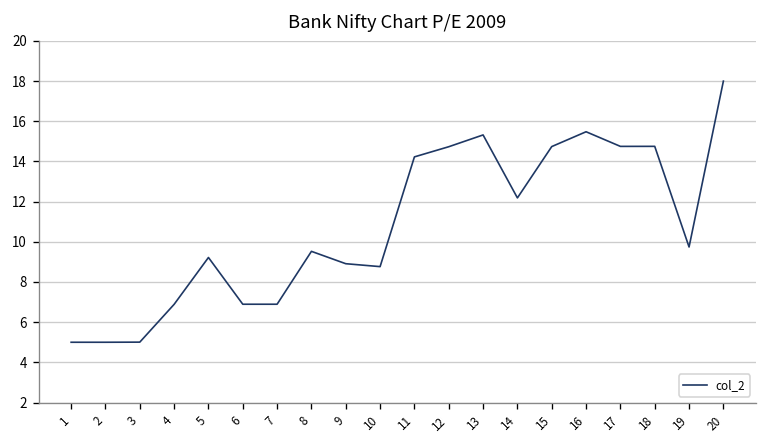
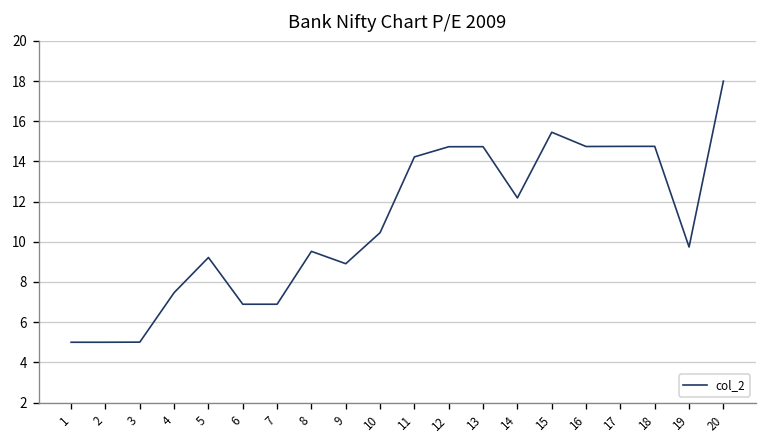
4: 6.9 -> 7.5
10: 8.8 -> 10.5
13: 15.3 -> 14.7
15: 14.7 -> 15.5
16: 15.5 -> 14.7
